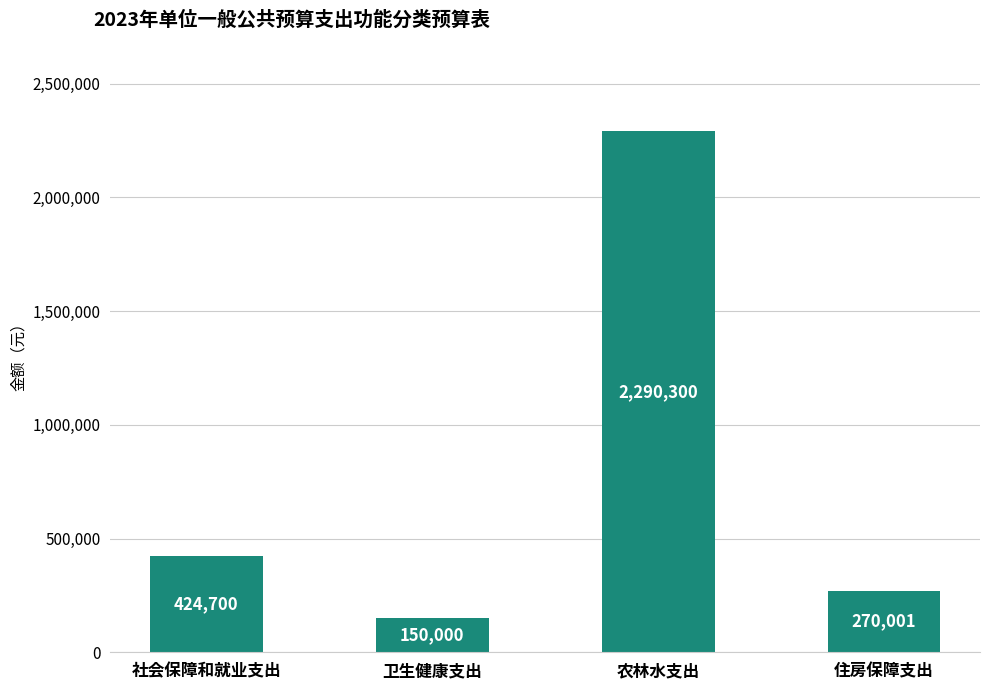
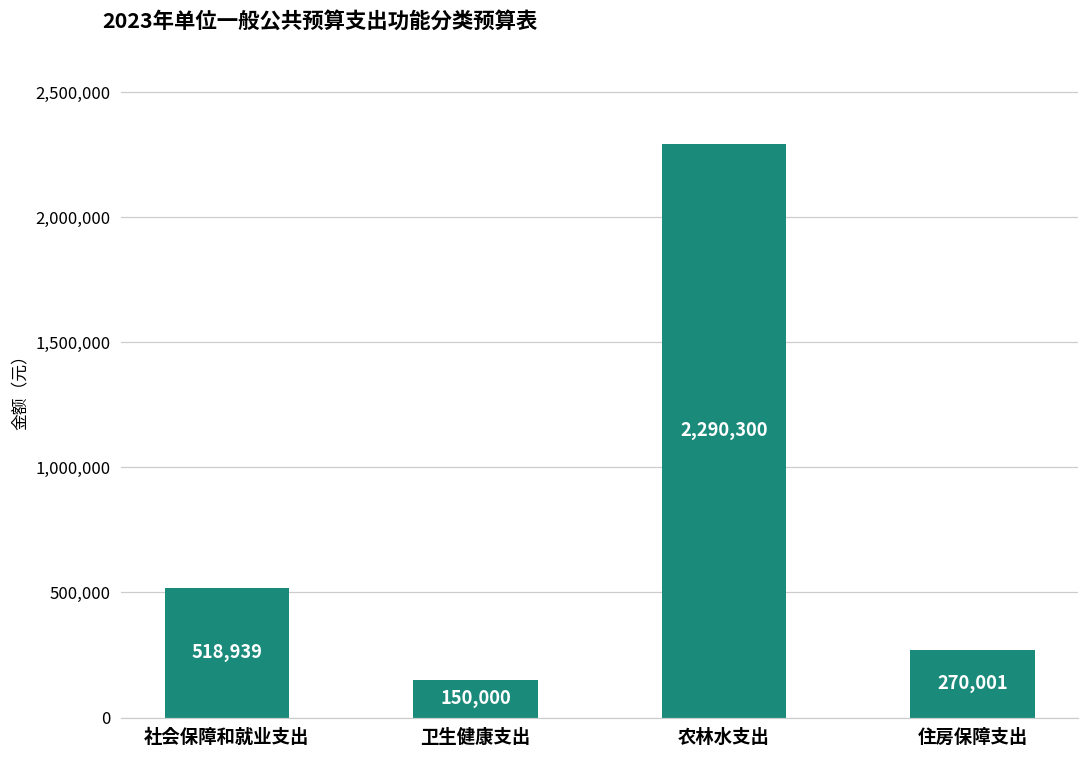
社会保障和就业支出: 424,700 -> 518,939
